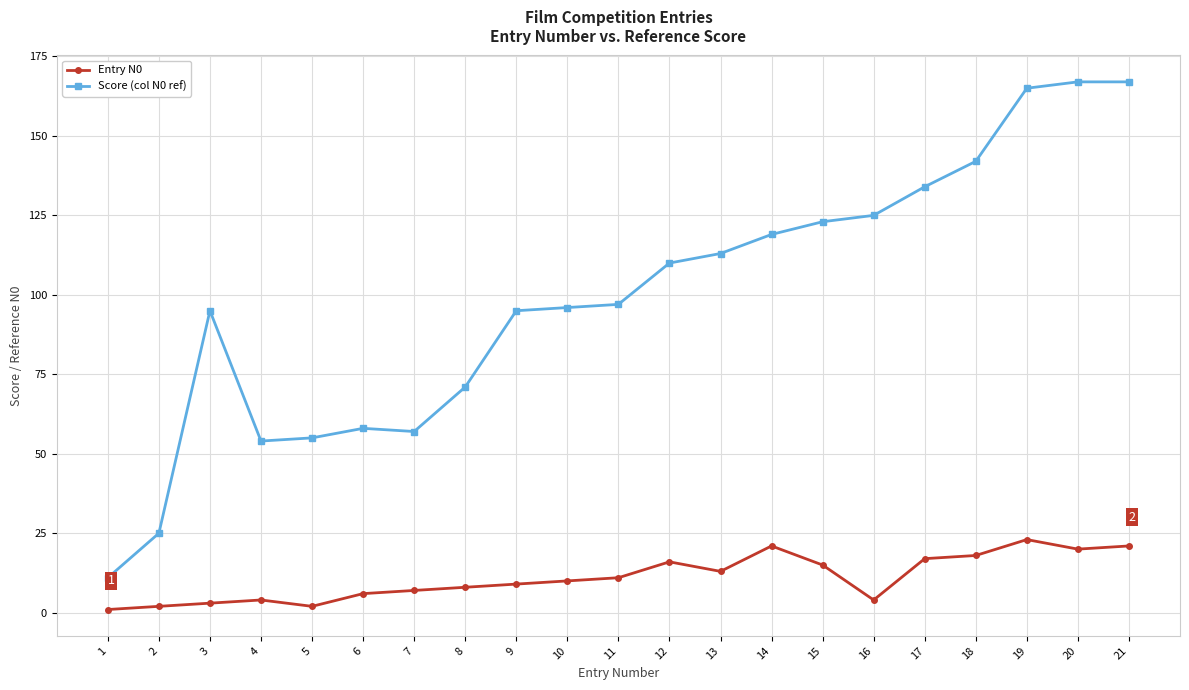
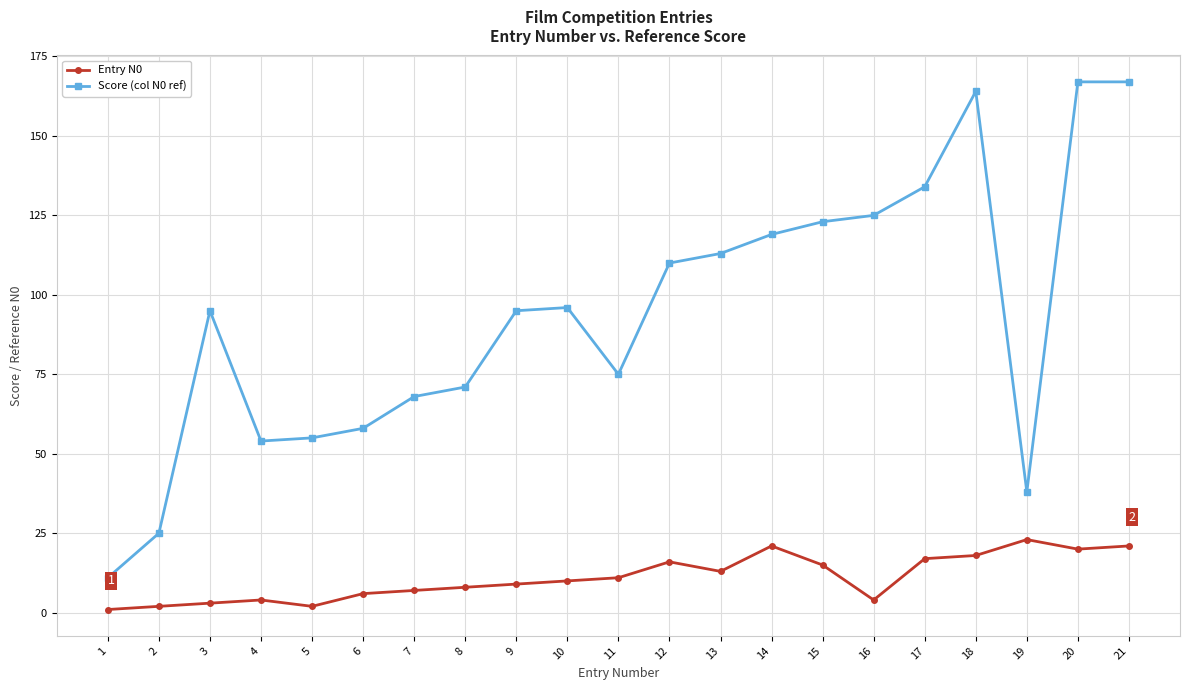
Score (col N0 ref), 7: 57 -> 68
Score (col N0 ref), 11: 97 -> 75
Score (col N0 ref), 18: 142 -> 164
Score (col N0 ref), 19: 165 -> 38
